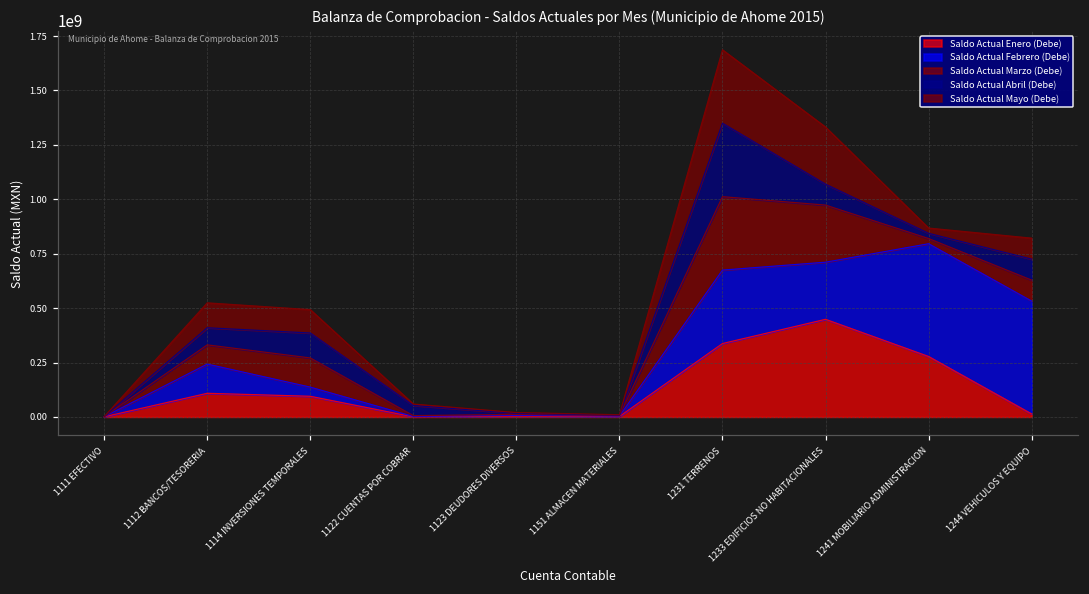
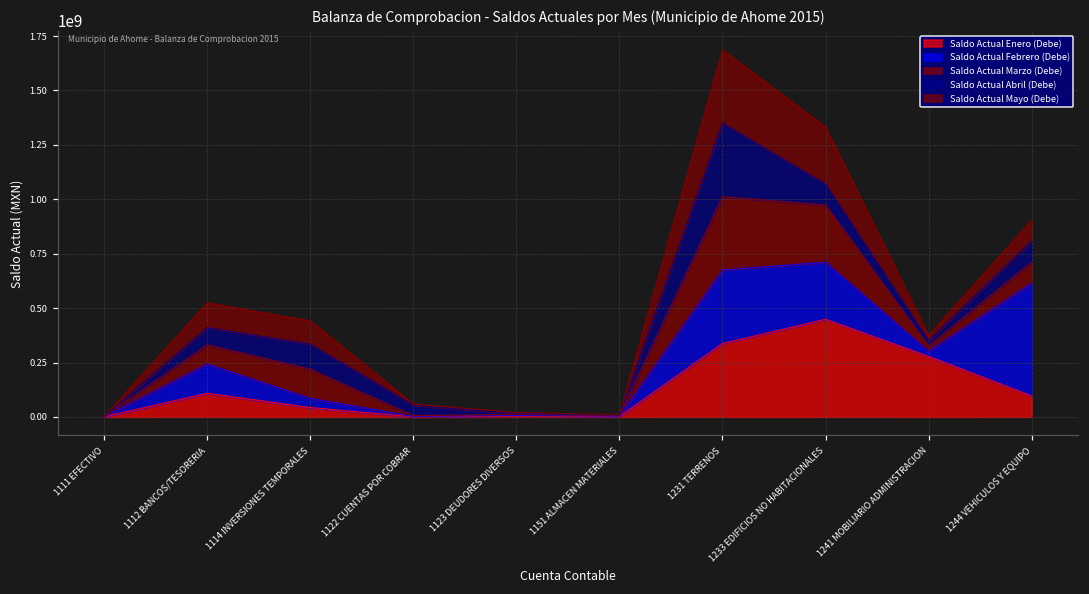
Saldo Actual Enero (Debe), 1114 INVERSIONES TEMPORALES: 90000000 -> 40000000
Saldo Actual Febrero (Debe), 1241 MOBILIARIO ADMINISTRACION: 520000000 -> 20000000
Saldo Actual Enero (Debe), 1244 VEHICULOS Y EQUIPO: 10000000 -> 100000000
